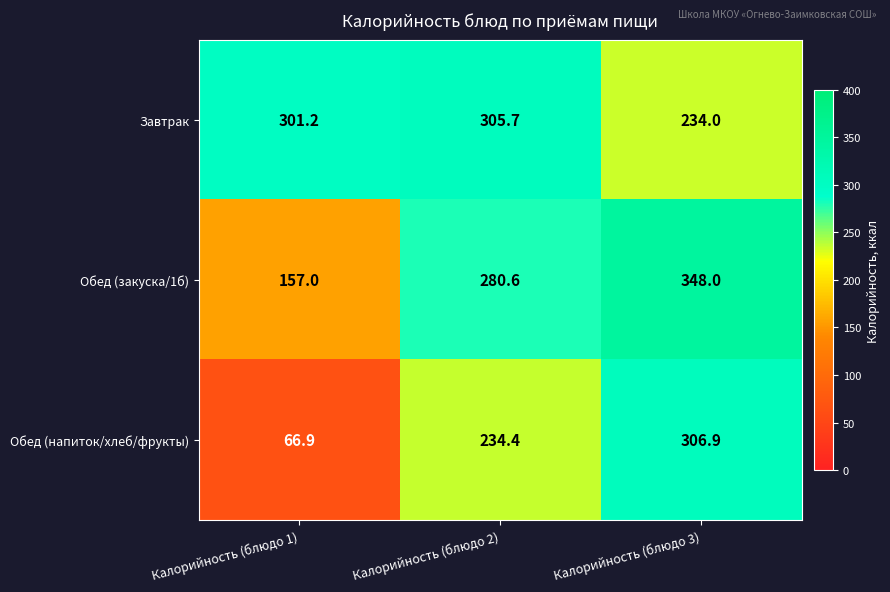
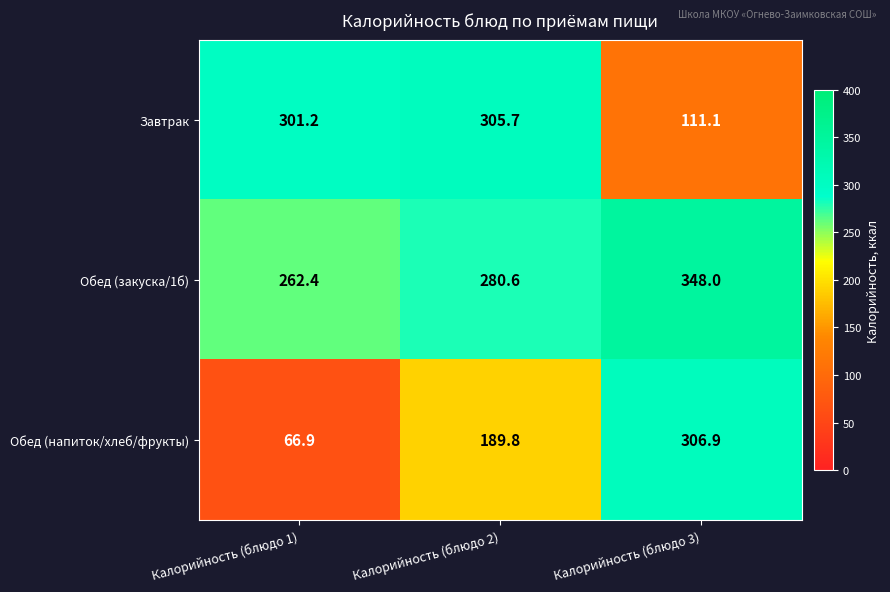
Завтрак, Калорийность (блюдо 3): 234.0 -> 111.1
Обед (закуска/1б), Калорийность (блюдо 1): 157.0 -> 262.4
Обед (напиток/хлеб/фрукты), Калорийность (блюдо 2): 234.4 -> 189.8
